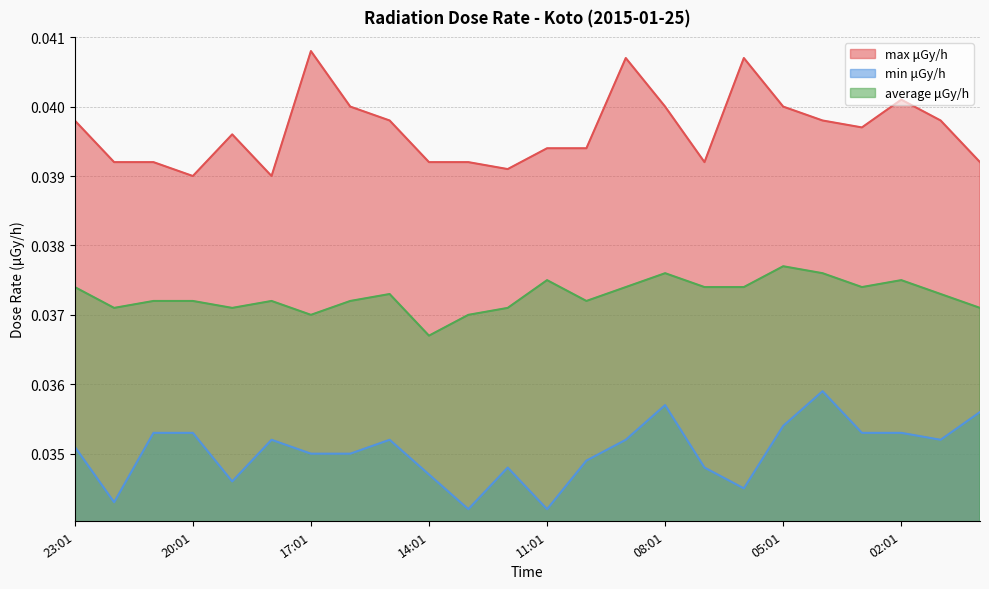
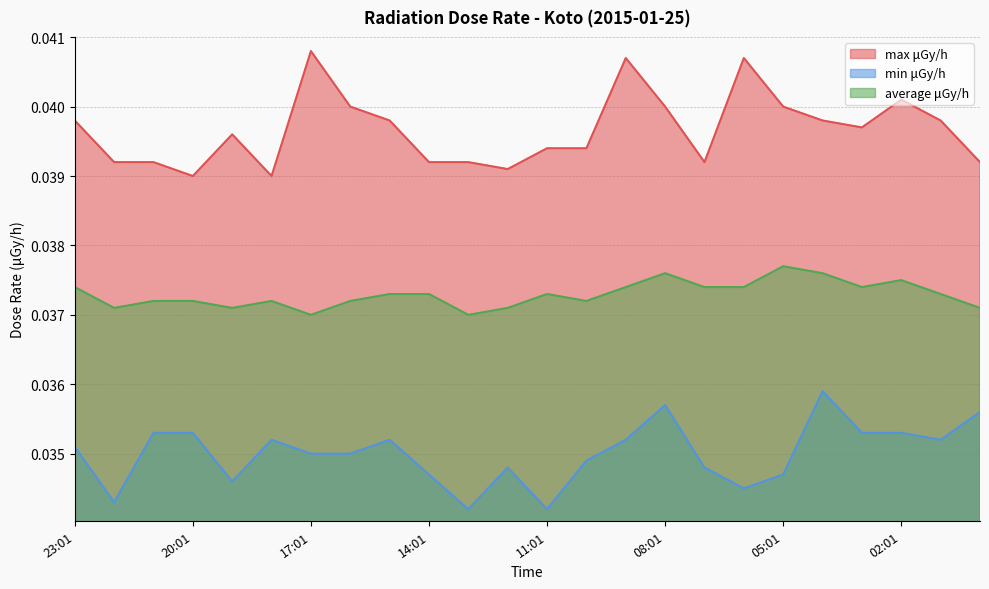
average μGy/h, 14:01: 0.0367 -> 0.0373
average μGy/h, 11:01: 0.0375 -> 0.0373
min μGy/h, 05:01: 0.0354 -> 0.0347
